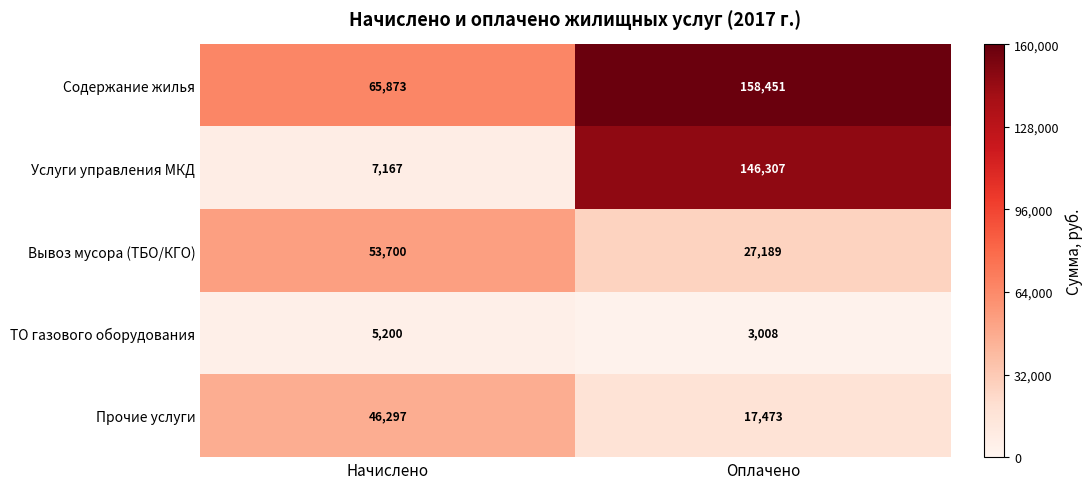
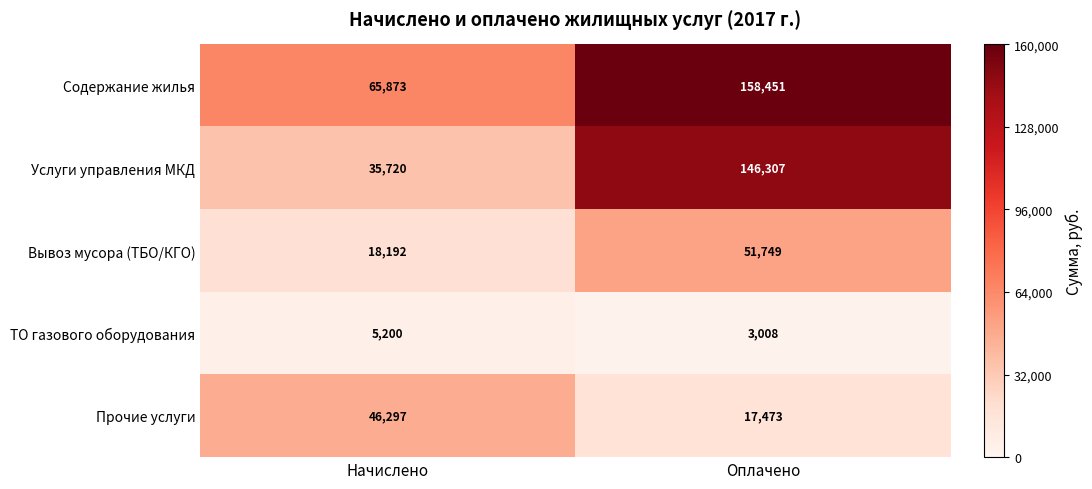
Услуги управления МКД, Начислено: 7,167 -> 35,720
Вывоз мусора (ТБО/КГО), Начислено: 53,700 -> 18,192
Вывоз мусора (ТБО/КГО), Оплачено: 27,189 -> 51,749
